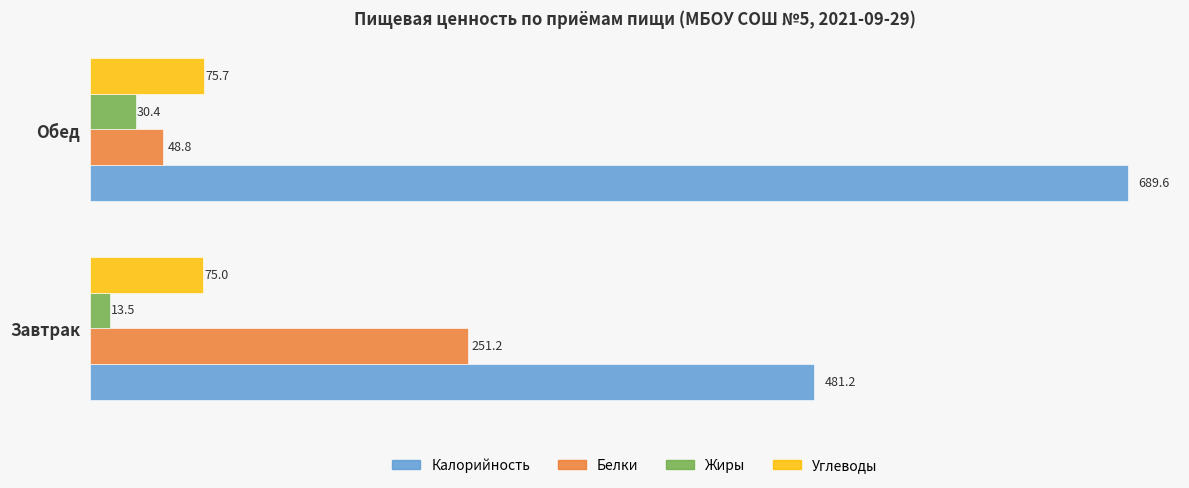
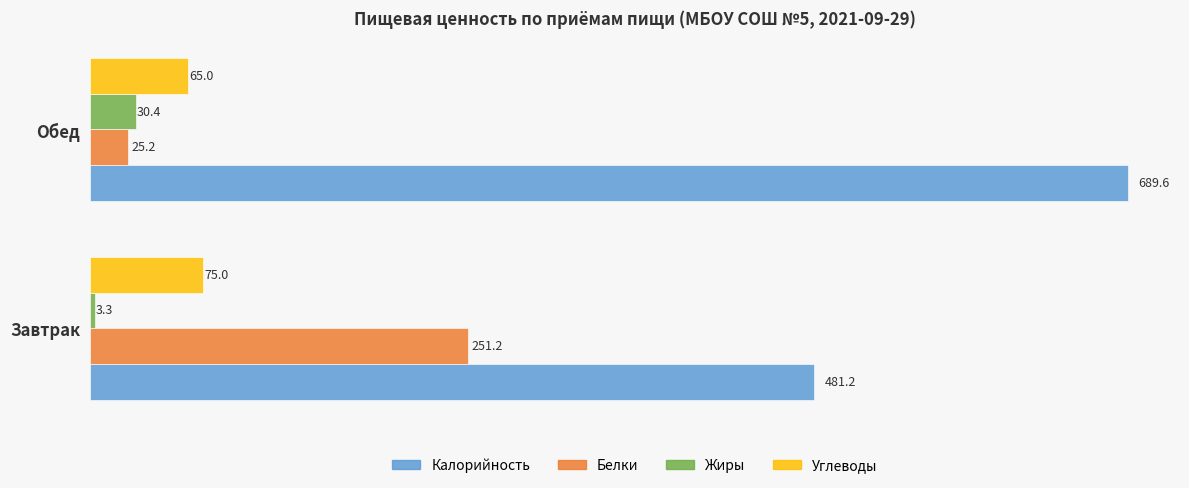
Углеводы, Обед: 75.7 -> 65.0
Белки, Обед: 48.8 -> 25.2
Жиры, Завтрак: 13.5 -> 3.3
